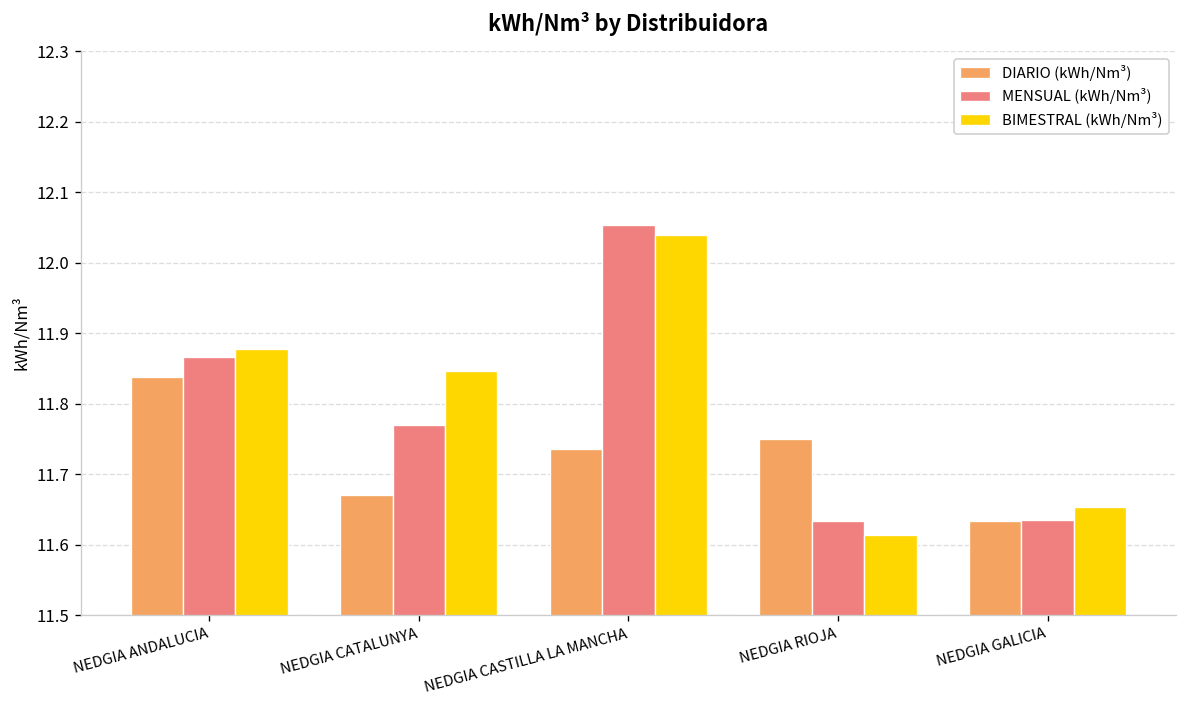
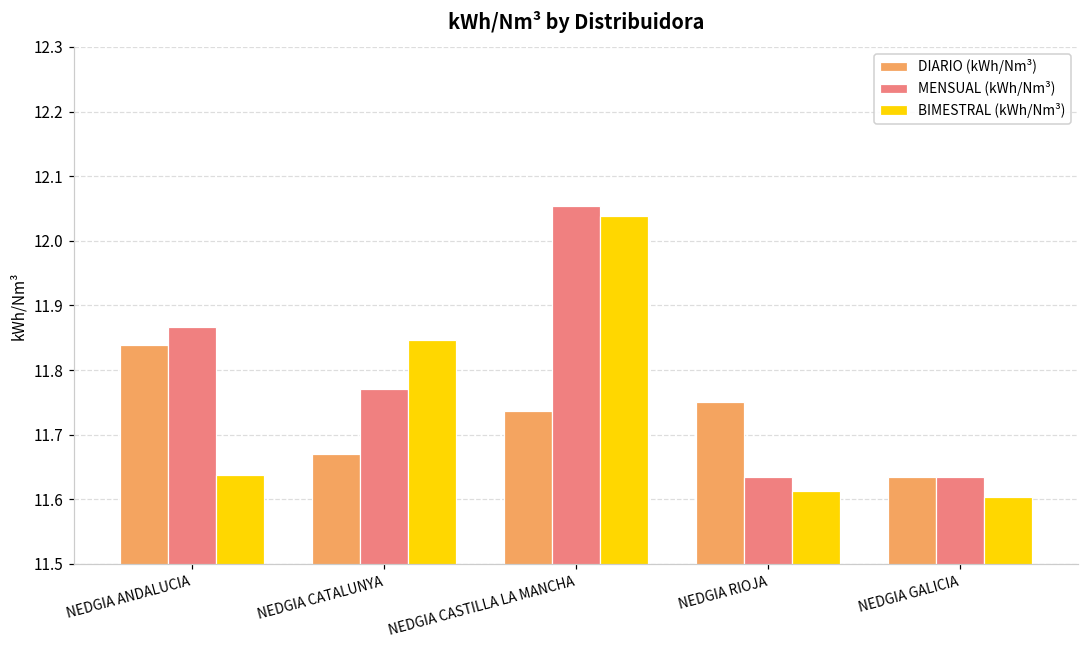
BIMESTRAL (kWh/Nm³), NEDGIA ANDALUCIA: 11.88 -> 11.64
BIMESTRAL (kWh/Nm³), NEDGIA GALICIA: 11.65 -> 11.60
